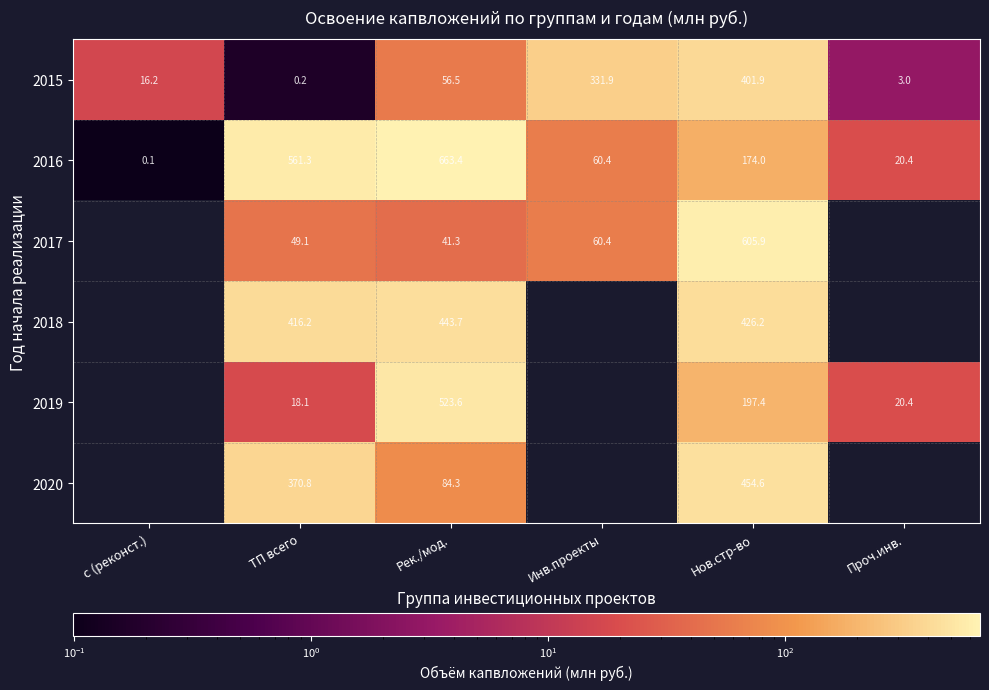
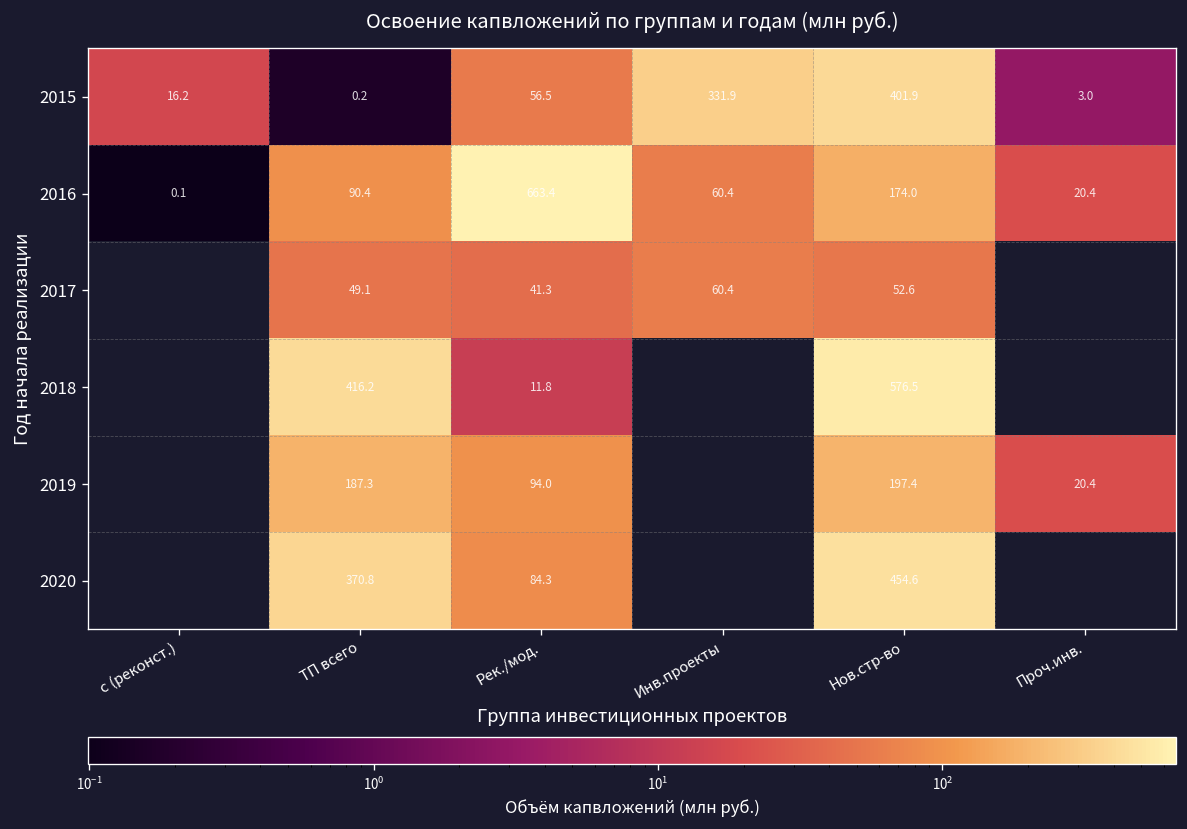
2016, ТП всего: 561.3 -> 90.4
2017, Нов.стр-во: 605.9 -> 52.6
2018, Рек./мод.: 443.7 -> 11.8
2018, Нов.стр-во: 426.2 -> 576.5
2019, ТП всего: 18.1 -> 187.3
2019, Рек./мод.: 523.6 -> 94.0
